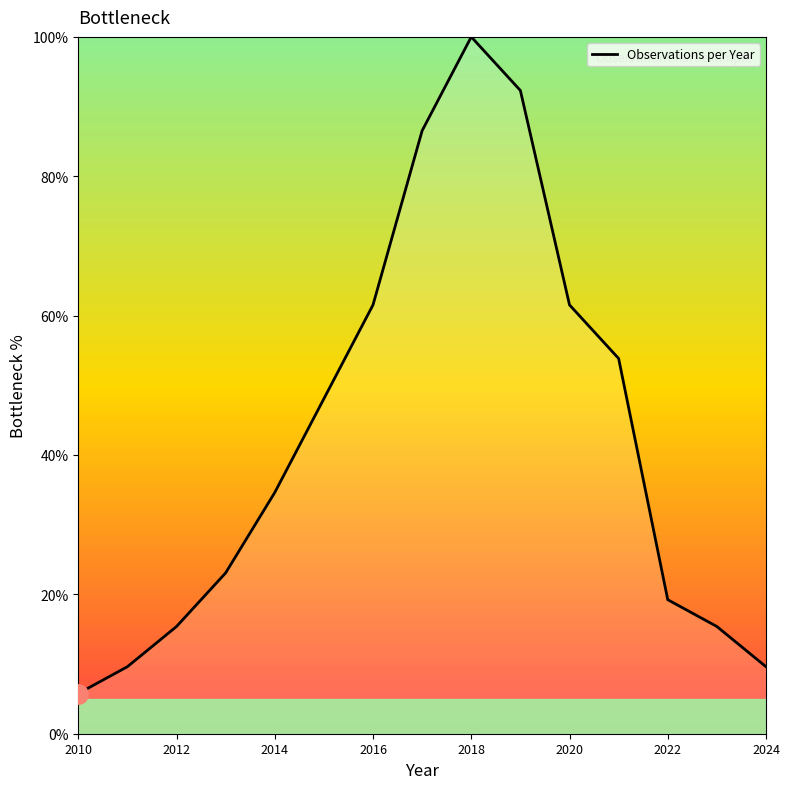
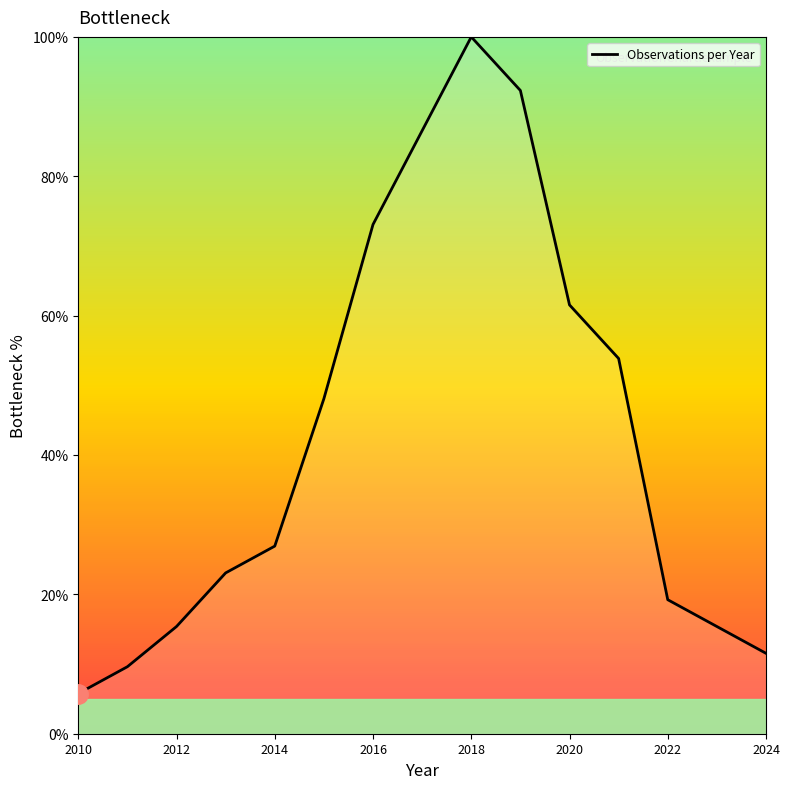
Observations per Year, 2014: 35% -> 27%
Observations per Year, 2016: 62% -> 73%
Observations per Year, 2024: 10% -> 12%
